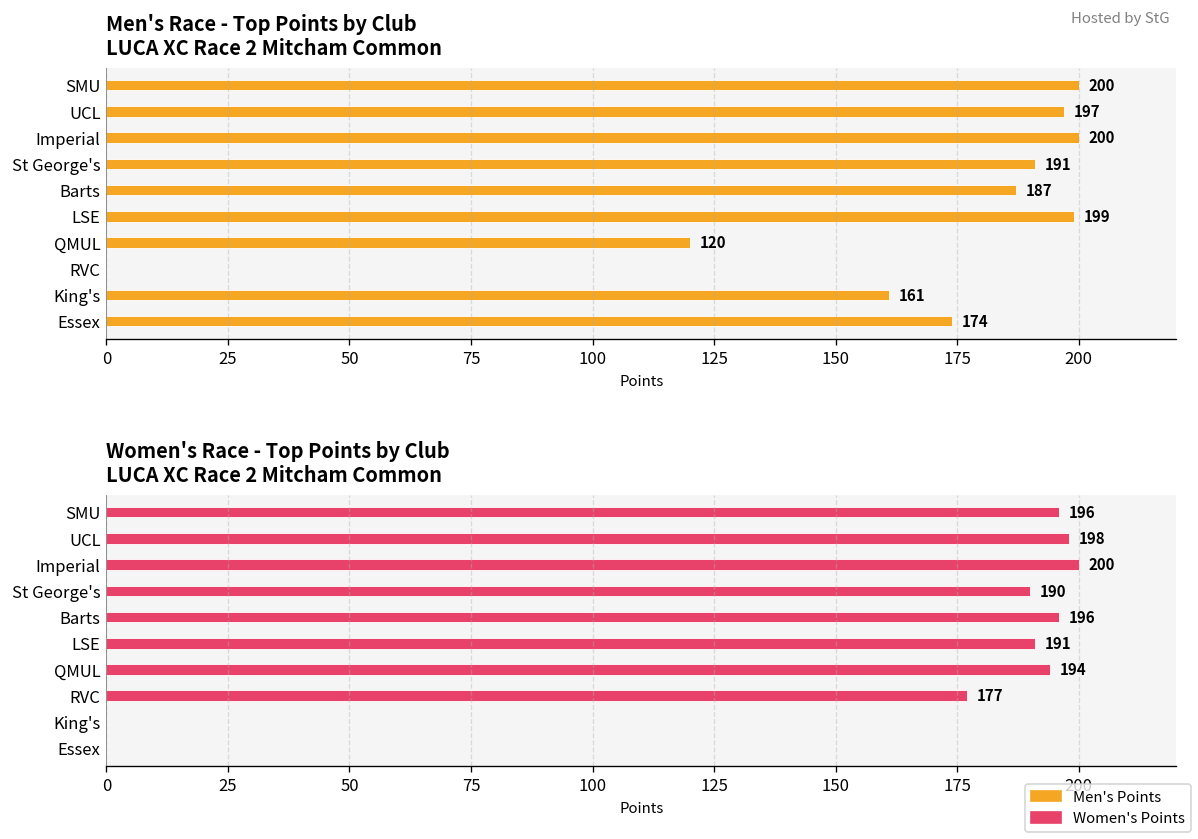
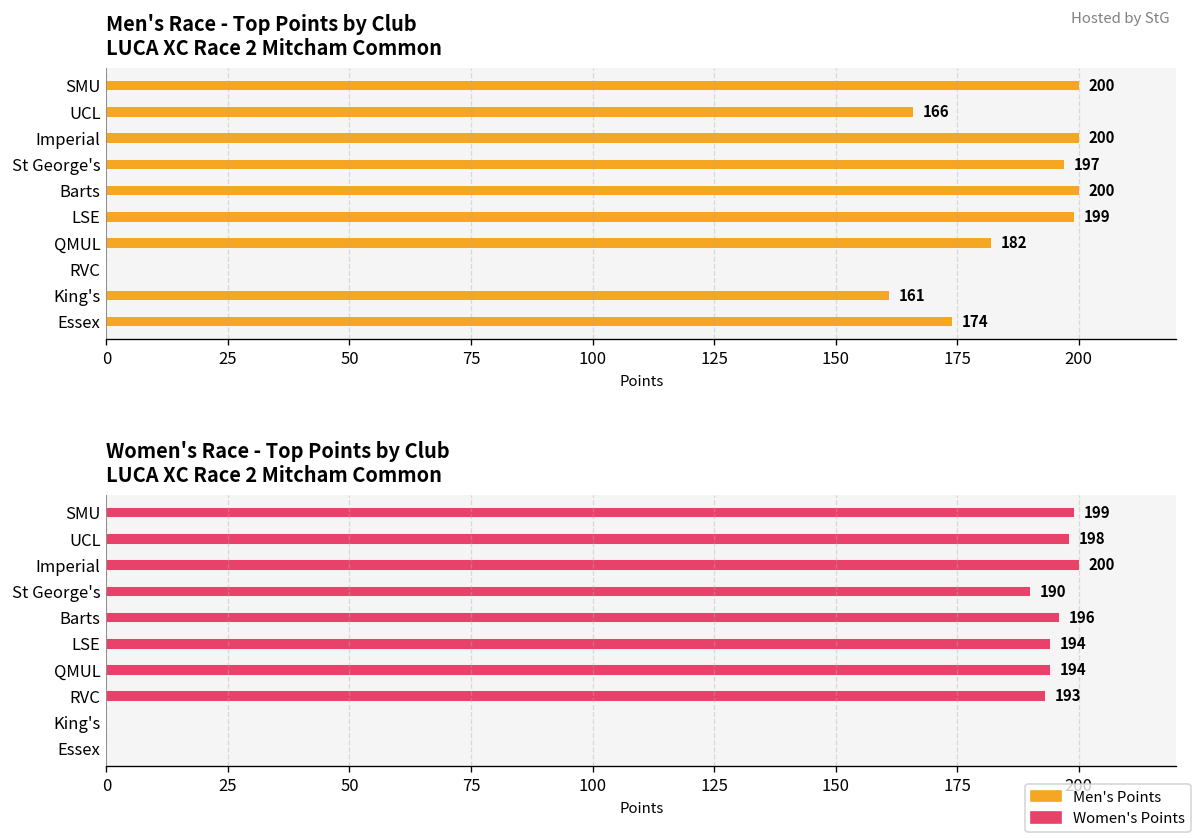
Men's Race - Top Points by Club LUCA XC Race 2 Mitcham Common, UCL: 197 -> 166
Men's Race - Top Points by Club LUCA XC Race 2 Mitcham Common, St George's: 191 -> 197
Men's Race - Top Points by Club LUCA XC Race 2 Mitcham Common, Barts: 187 -> 200
Men's Race - Top Points by Club LUCA XC Race 2 Mitcham Common, QMUL: 120 -> 182
Women's Race - Top Points by Club LUCA XC Race 2 Mitcham Common, SMU: 196 -> 199
Women's Race - Top Points by Club LUCA XC Race 2 Mitcham Common, LSE: 191 -> 194
Women's Race - Top Points by Club LUCA XC Race 2 Mitcham Common, RVC: 177 -> 193
